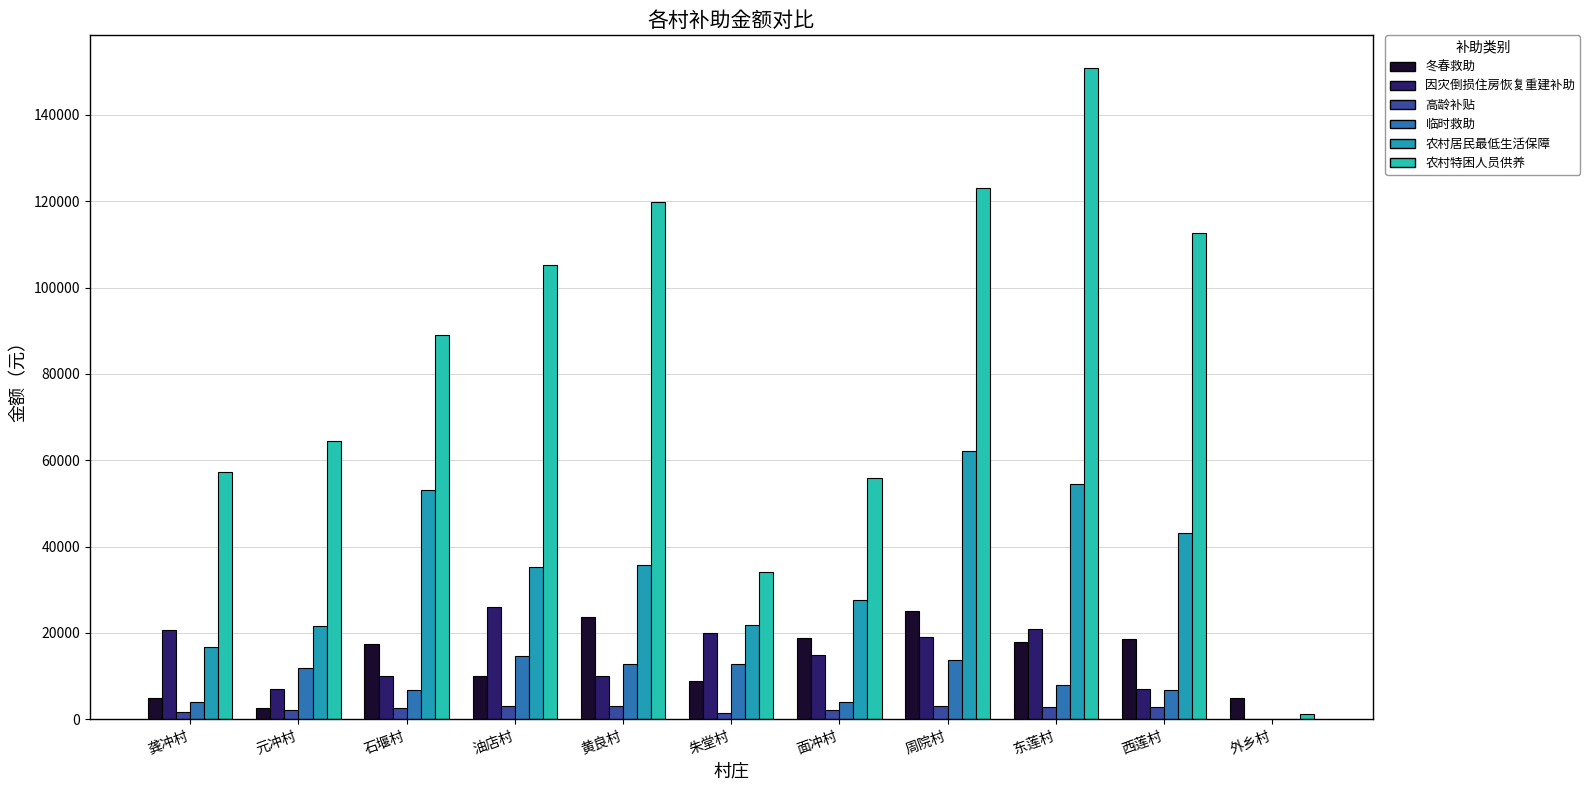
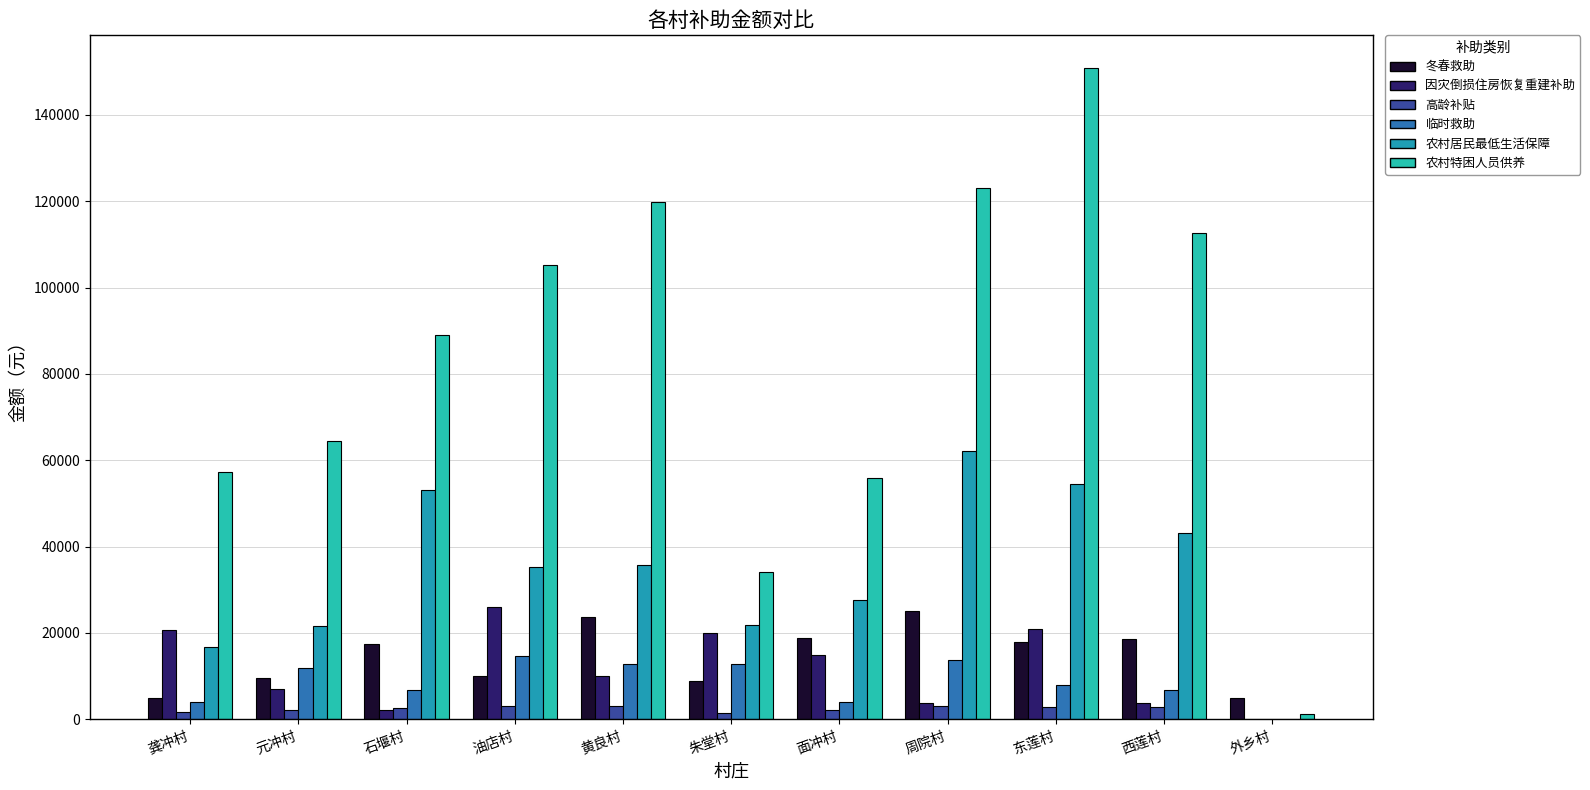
冬春救助, 元冲村: 3000 -> 10000
因灾倒损住房恢复重建补助, 石堰村: 10000 -> 2000
因灾倒损住房恢复重建补助, 周院村: 19000 -> 4000
因灾倒损住房恢复重建补助, 西莲村: 7000 -> 4000
